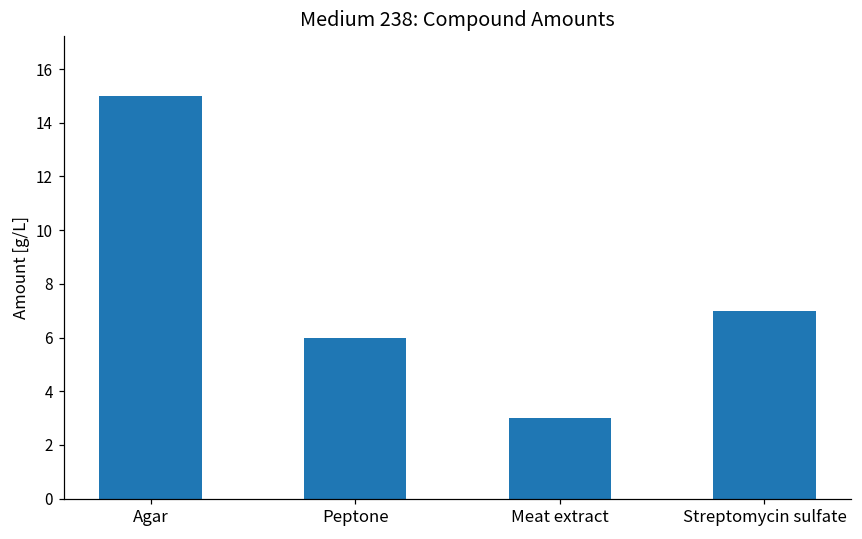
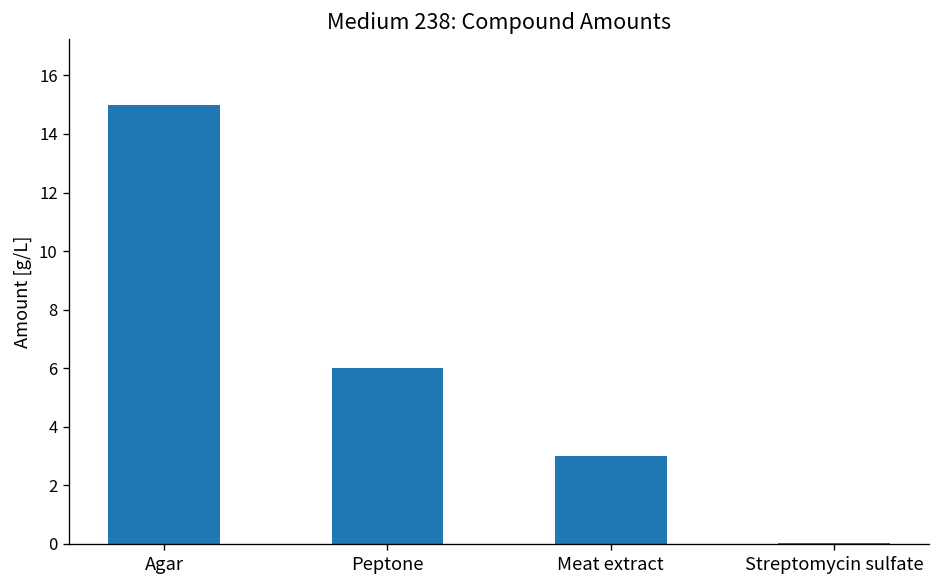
Streptomycin sulfate: 7.0 -> 0.0
